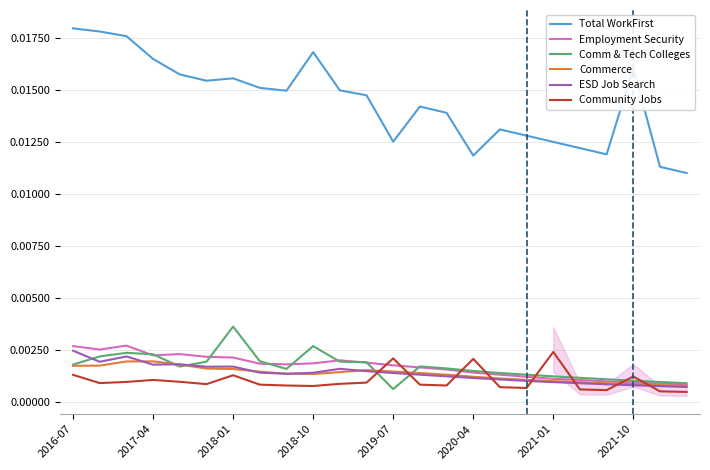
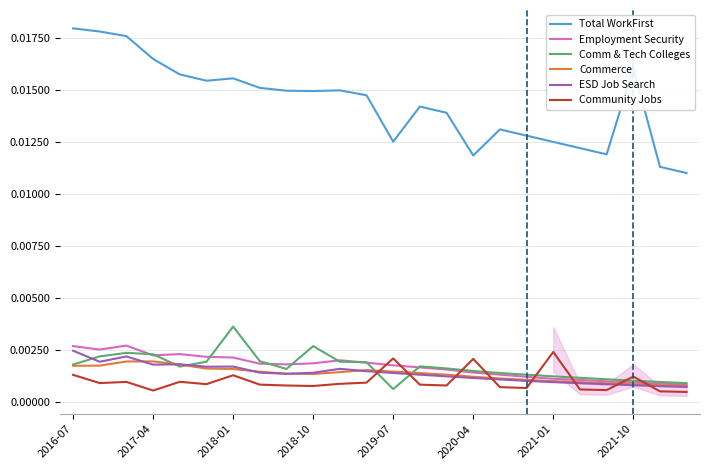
Community Jobs, 2017-04: 0.0010 -> 0.0005
Total WorkFirst, 2018-10: 0.0168 -> 0.0149
